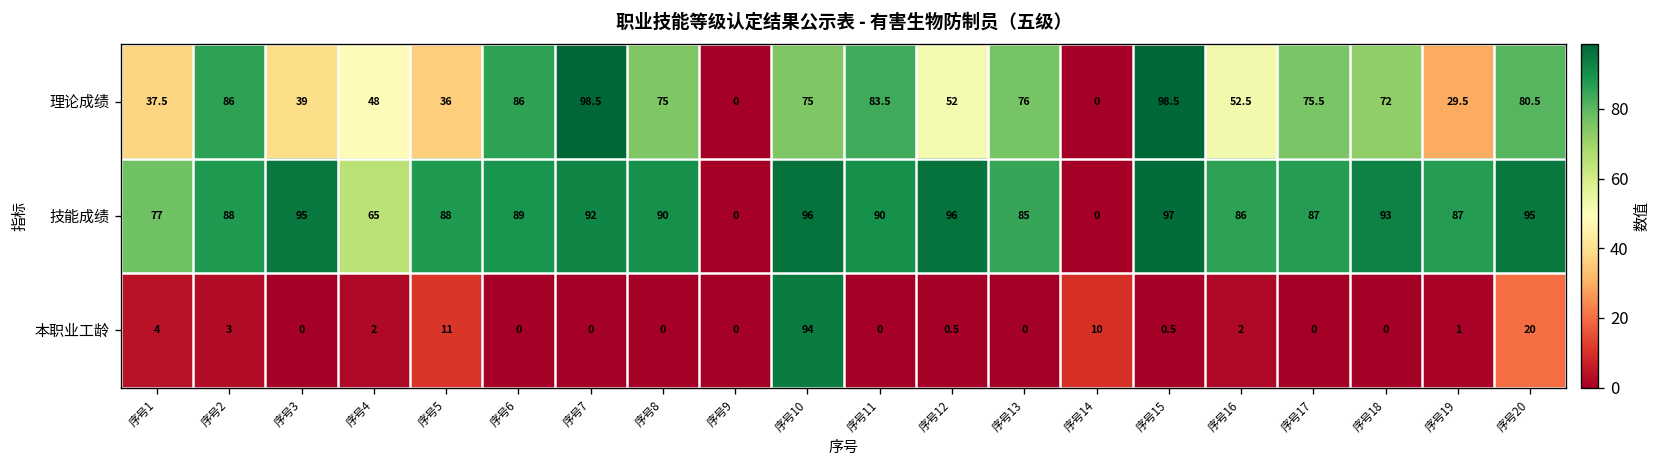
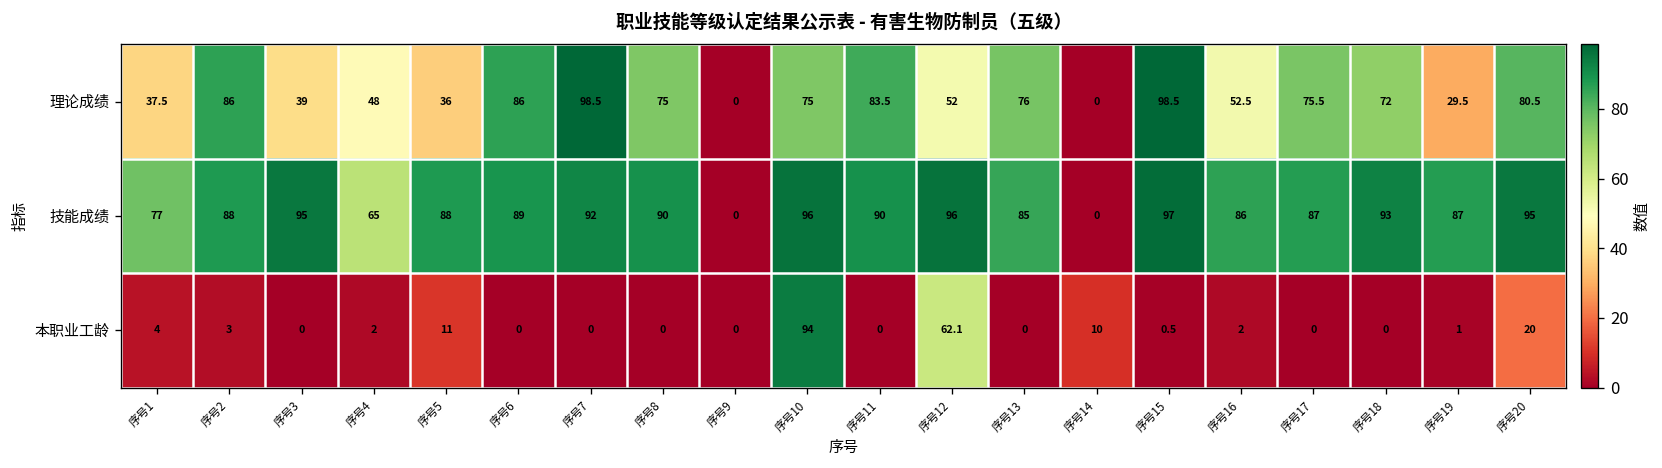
本职业工龄, 序号12: 0.5 -> 62.1
